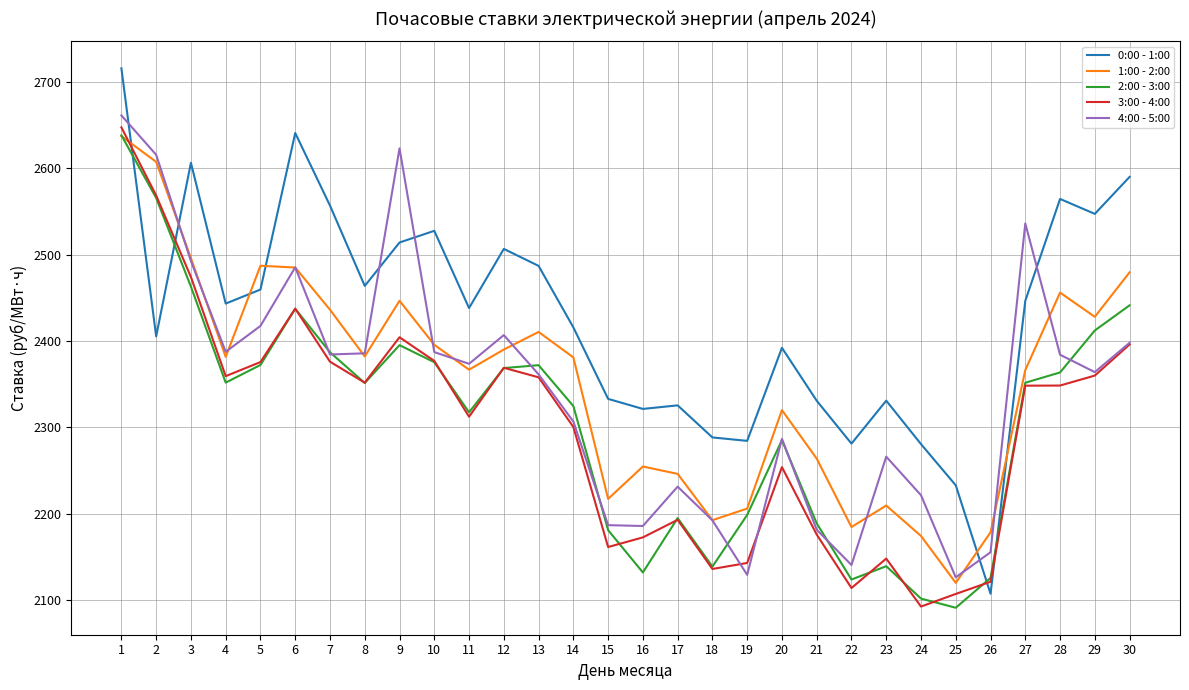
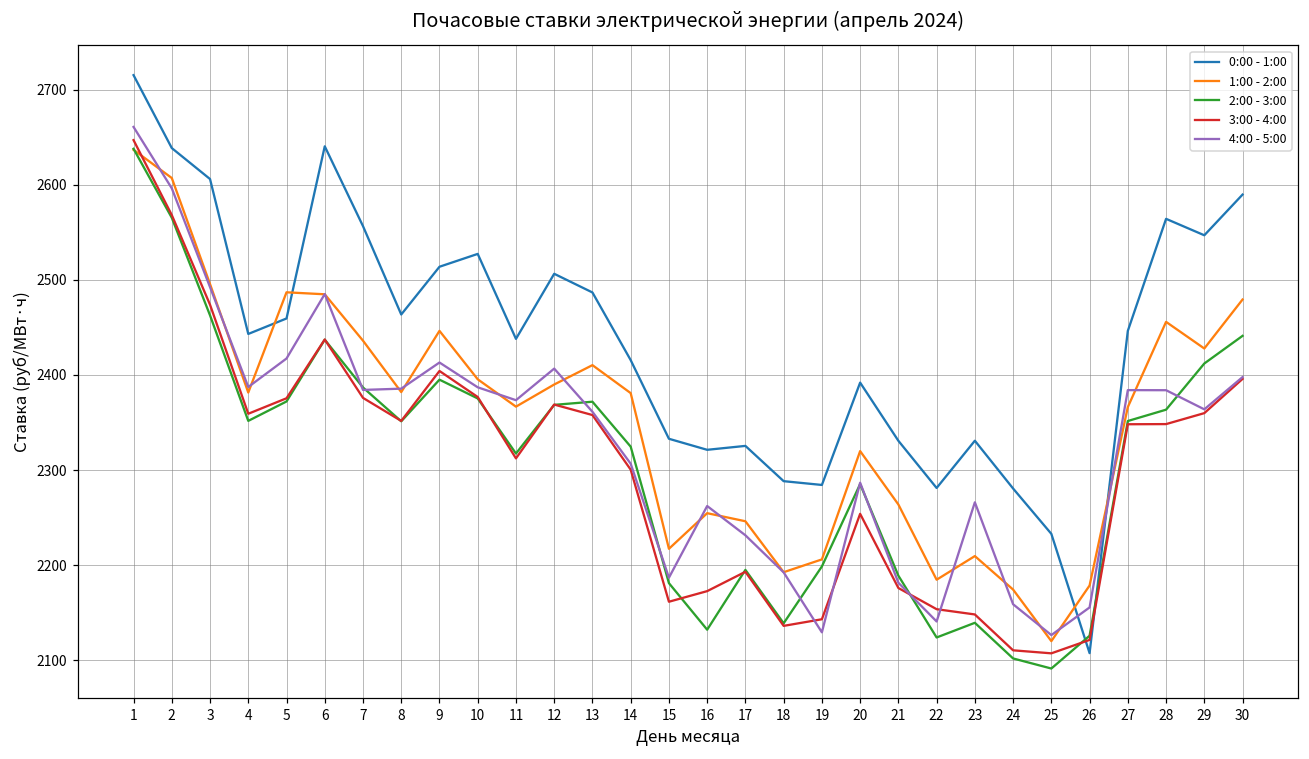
0:00 - 1:00, 2: 2410 -> 2640
4:00 - 5:00, 2: 2620 -> 2600
4:00 - 5:00, 9: 2620 -> 2410
4:00 - 5:00, 16: 2190 -> 2260
3:00 - 4:00, 22: 2110 -> 2150
3:00 - 4:00, 24: 2090 -> 2110
4:00 - 5:00, 24: 2220 -> 2160
4:00 - 5:00, 27: 2540 -> 2380
